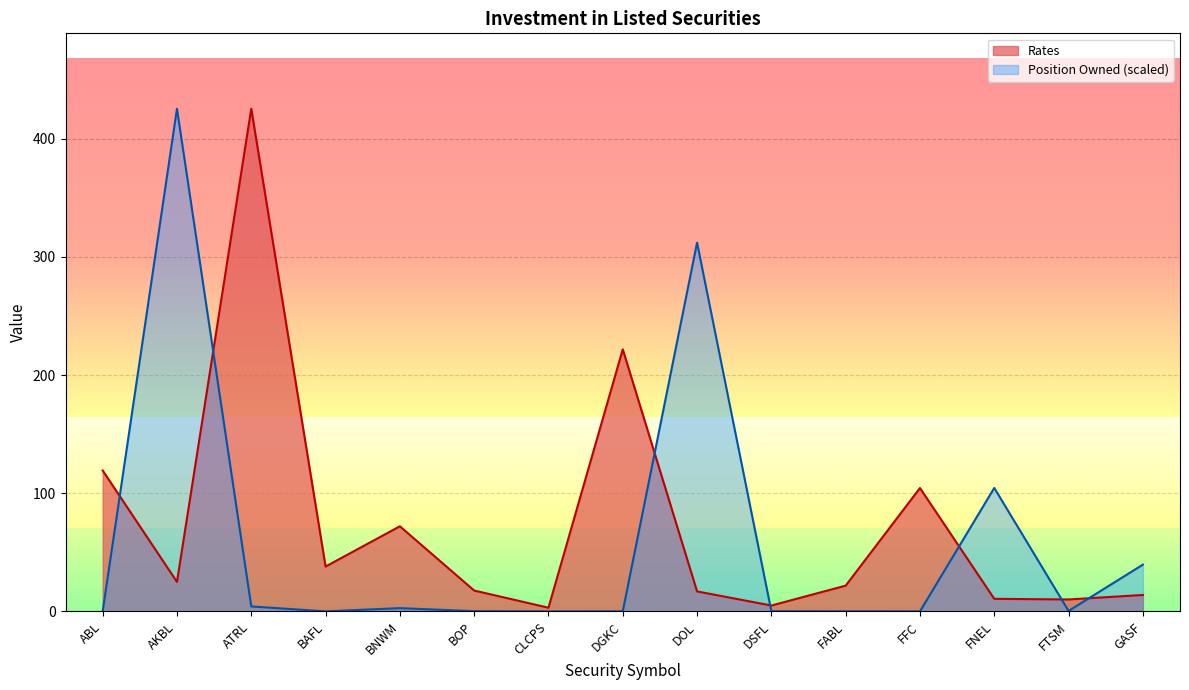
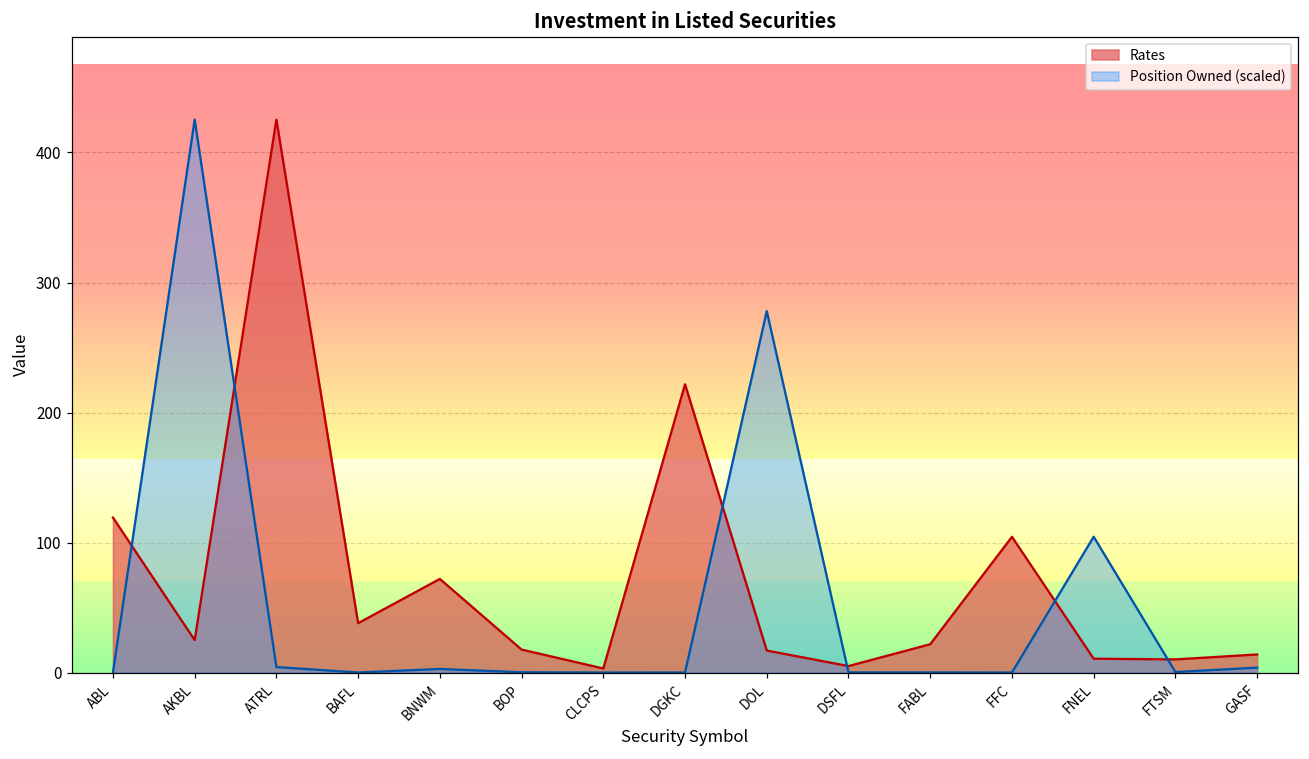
Position Owned (scaled), DOL: 312 -> 278
Position Owned (scaled), GASF: 40 -> 4
